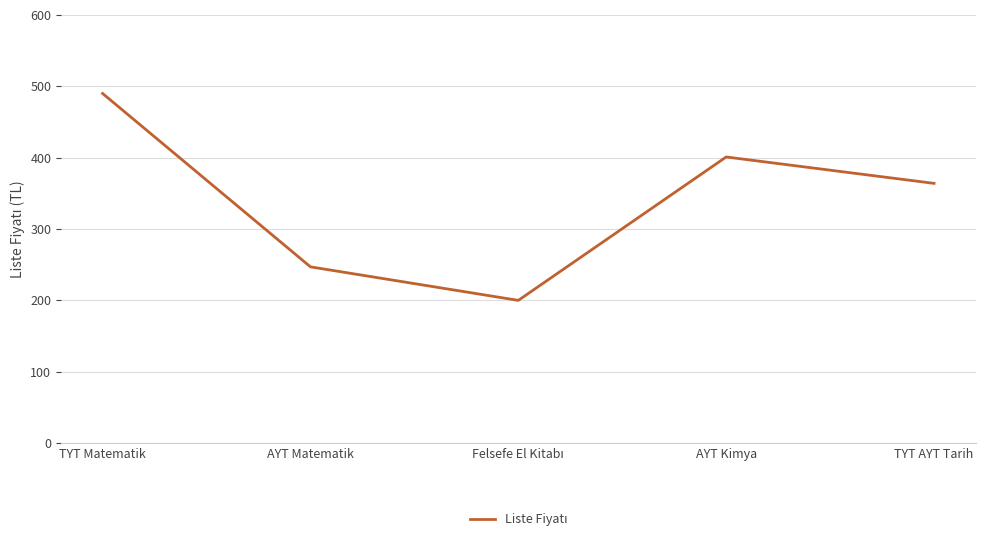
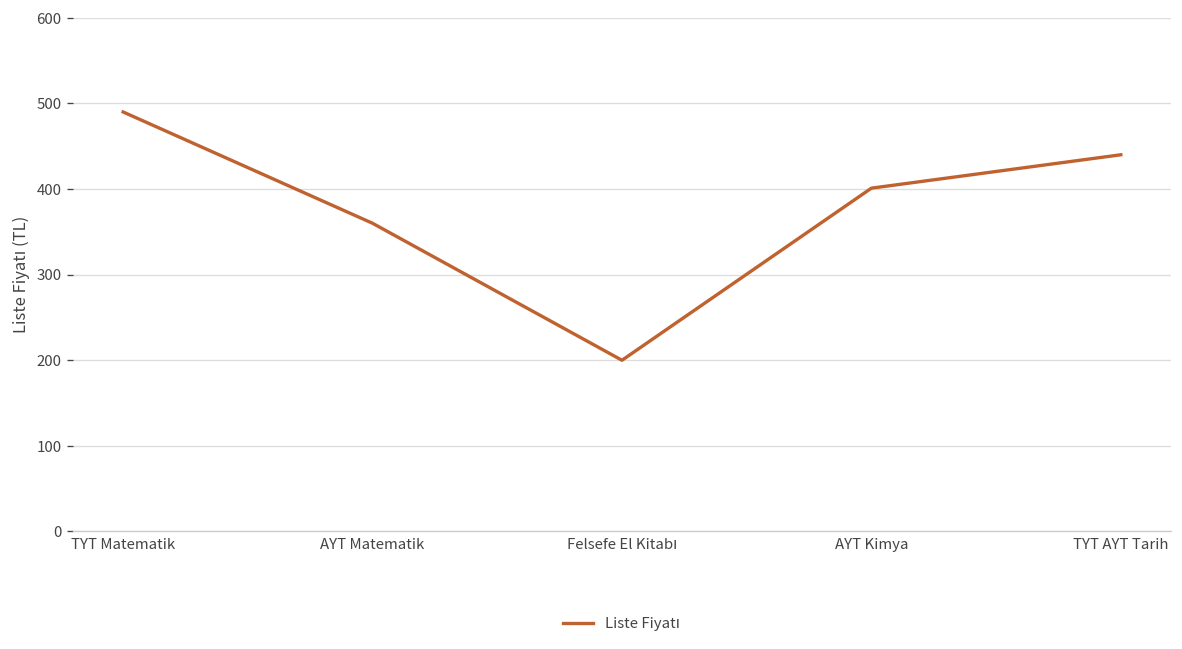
AYT Matematik: 250 -> 360
TYT AYT Tarih: 360 -> 440
